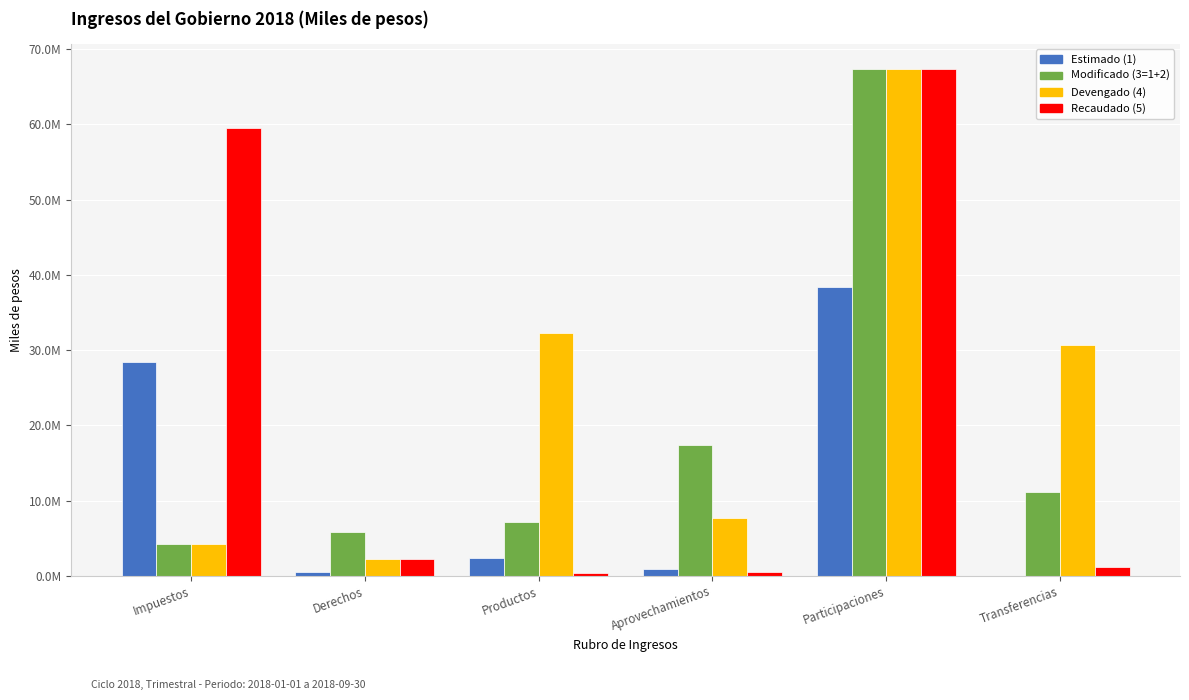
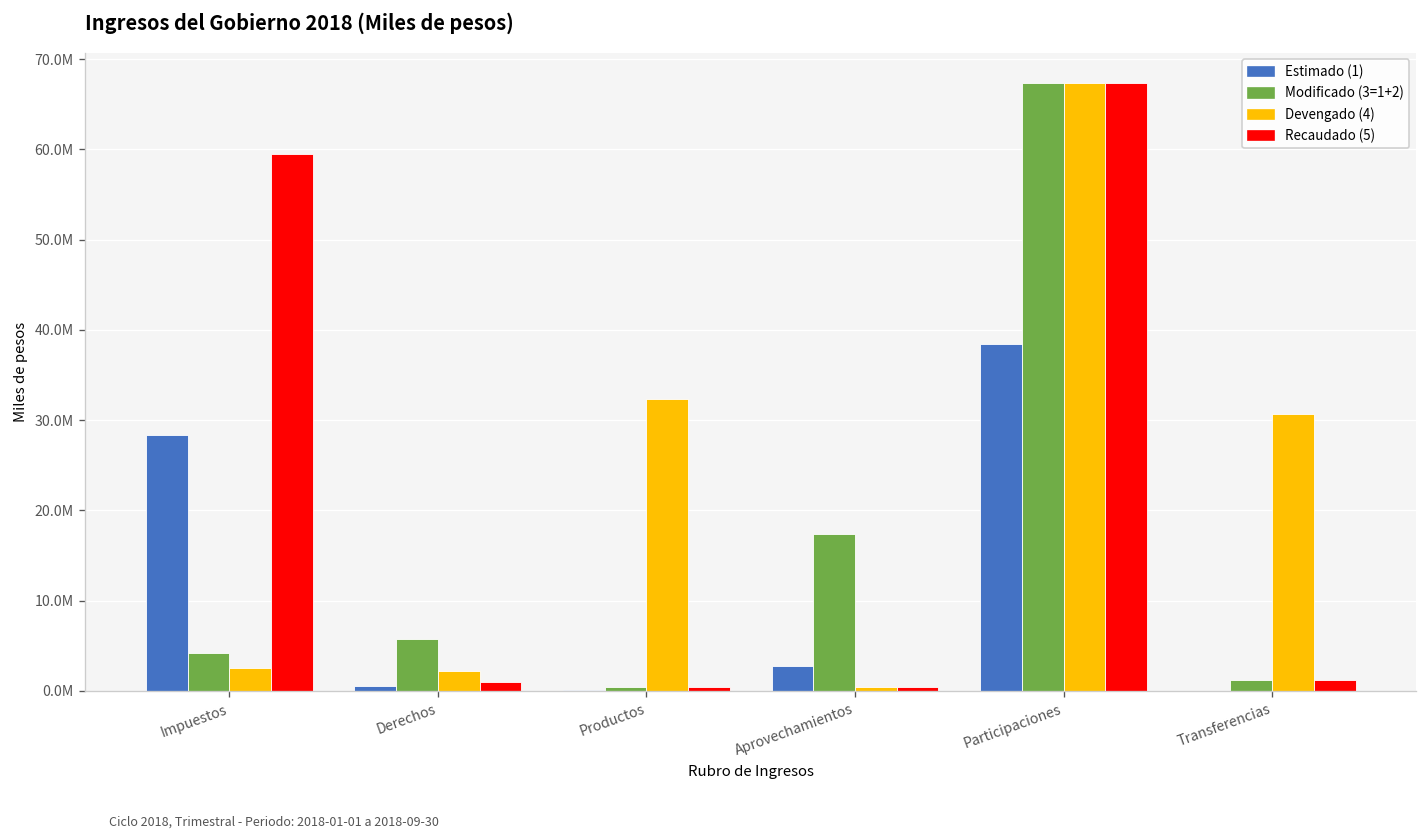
Devengado (4), Impuestos: 4000000 -> 3000000
Recaudado (5), Derechos: 2000000 -> 1000000
Estimado (1), Productos: 2000000 -> 0
Modificado (3=1+2), Productos: 7000000 -> 0
Estimado (1), Aprovechamientos: 1000000 -> 3000000
Devengado (4), Aprovechamientos: 8000000 -> 0
Modificado (3=1+2), Transferencias: 11000000 -> 1000000
